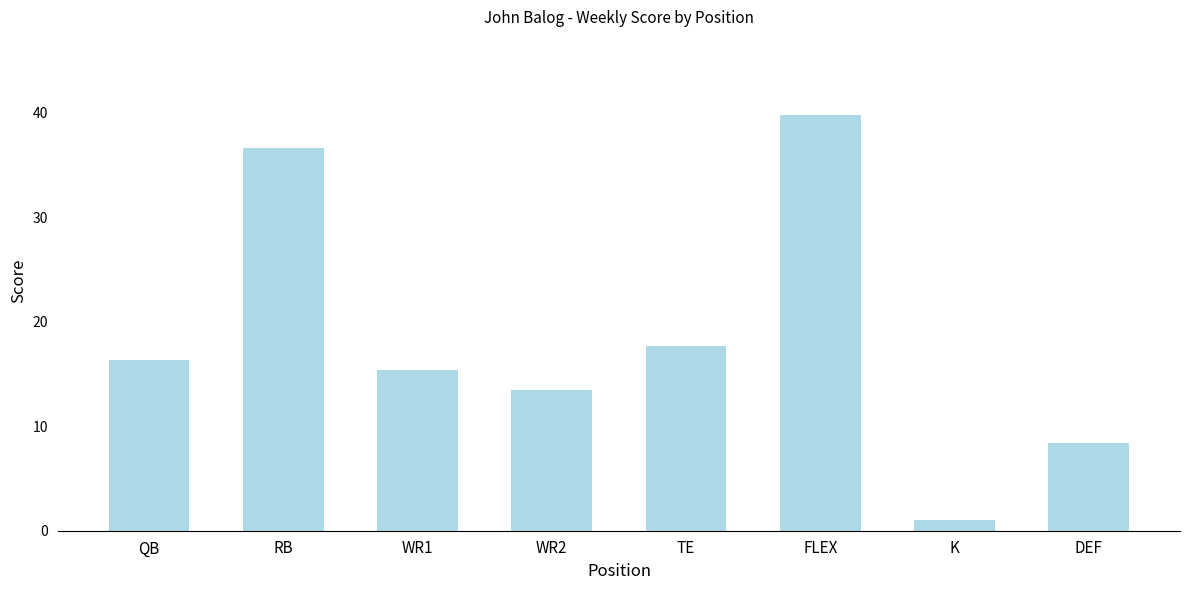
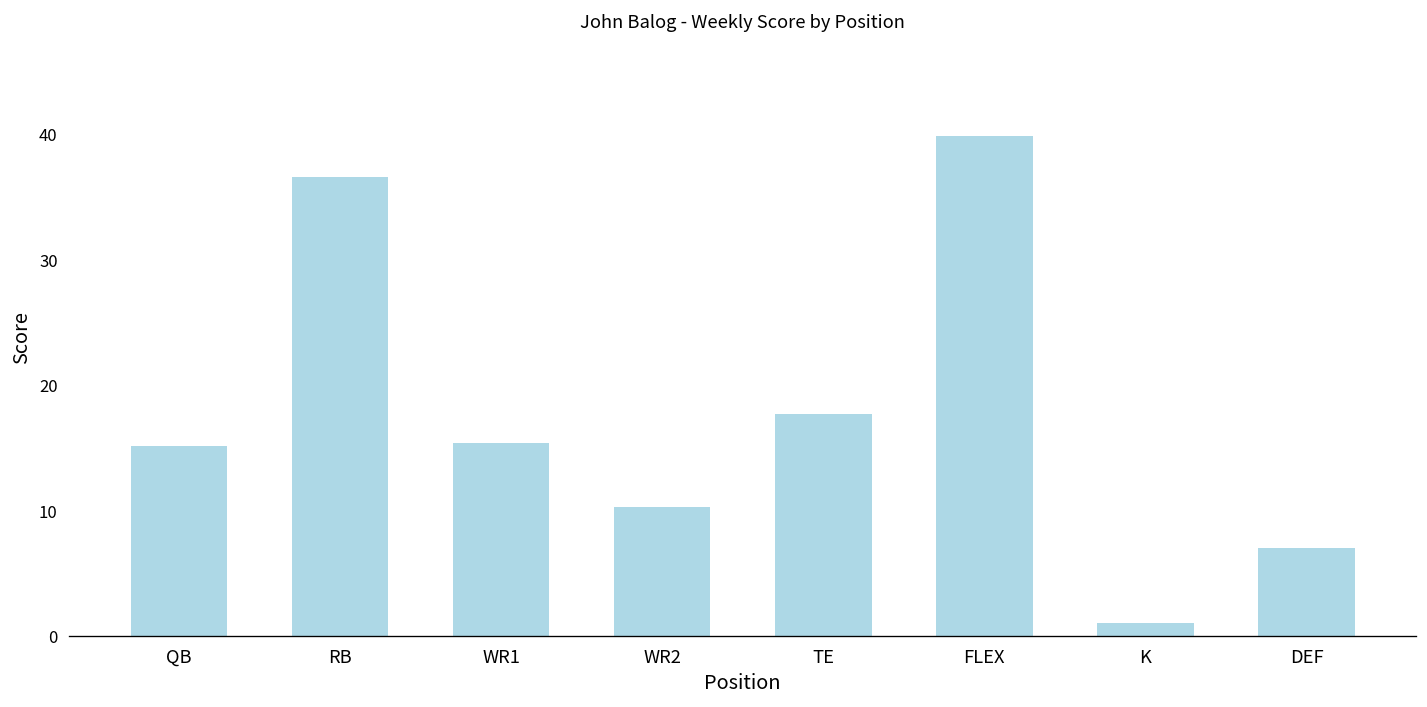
QB: 16.3 -> 15.1
WR2: 13.5 -> 10.3
DEF: 8.4 -> 7.0
